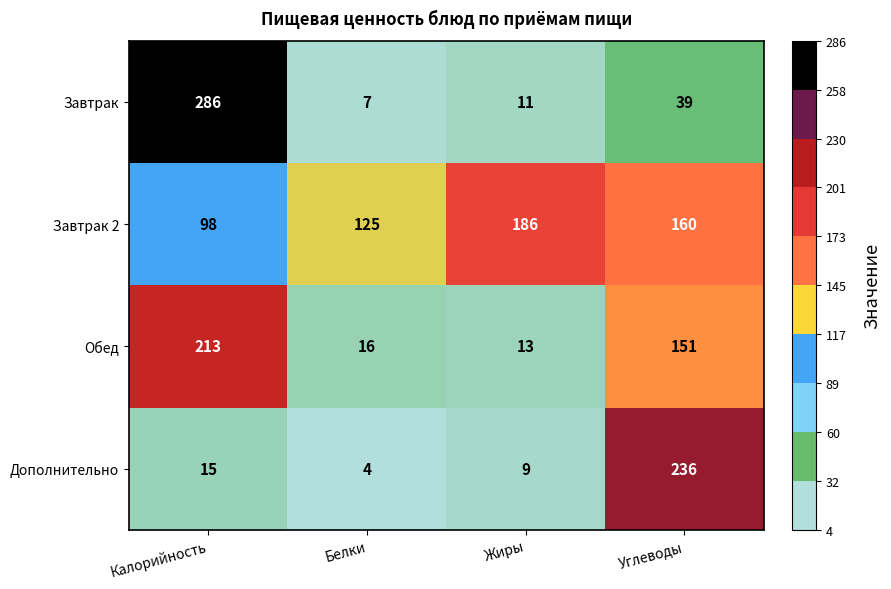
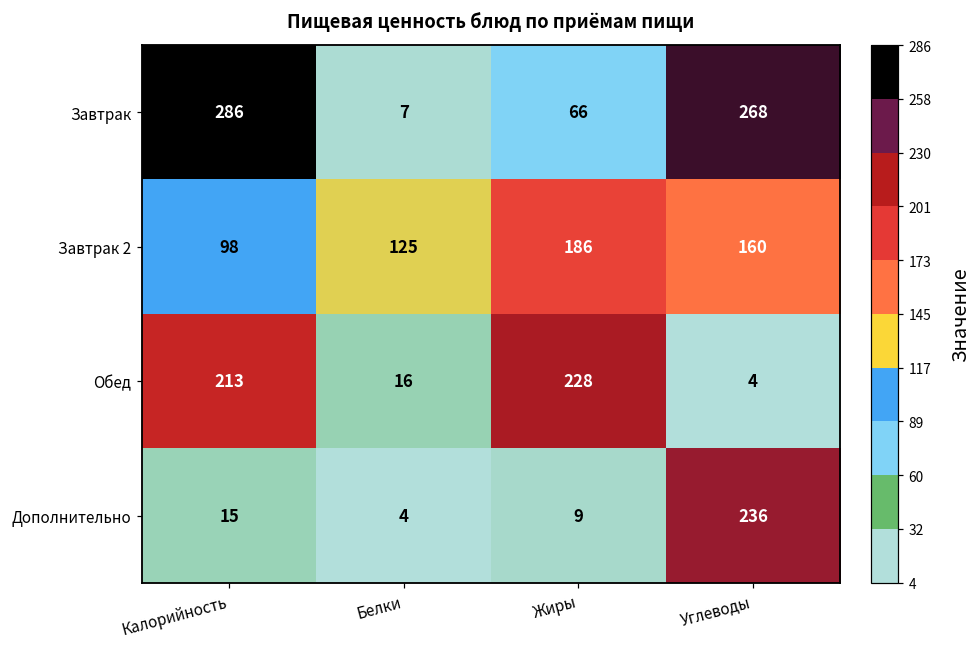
Завтрак, Жиры: 11 -> 66
Завтрак, Углеводы: 39 -> 268
Обед, Жиры: 13 -> 228
Обед, Углеводы: 151 -> 4
